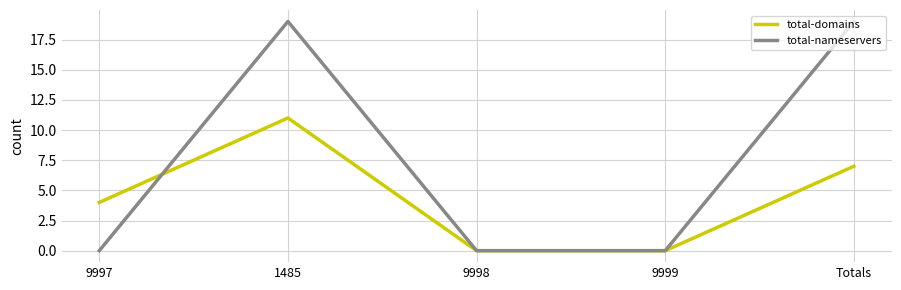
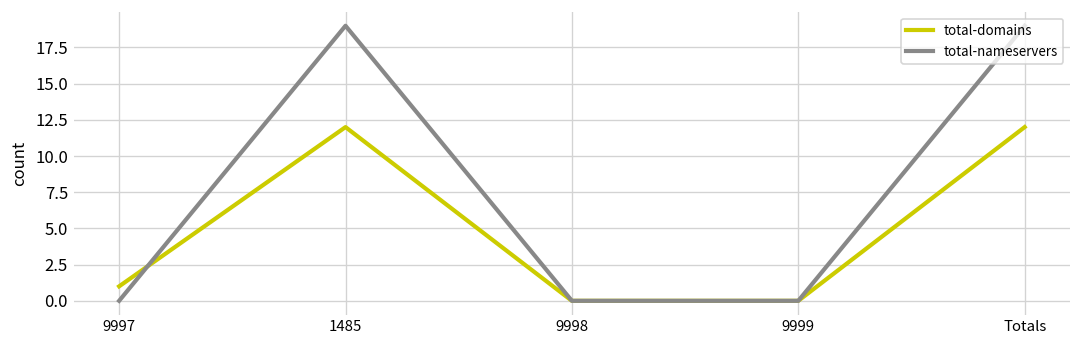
total-domains, 9997: 4 -> 1
total-domains, 1485: 11 -> 12
total-domains, Totals: 7 -> 12
